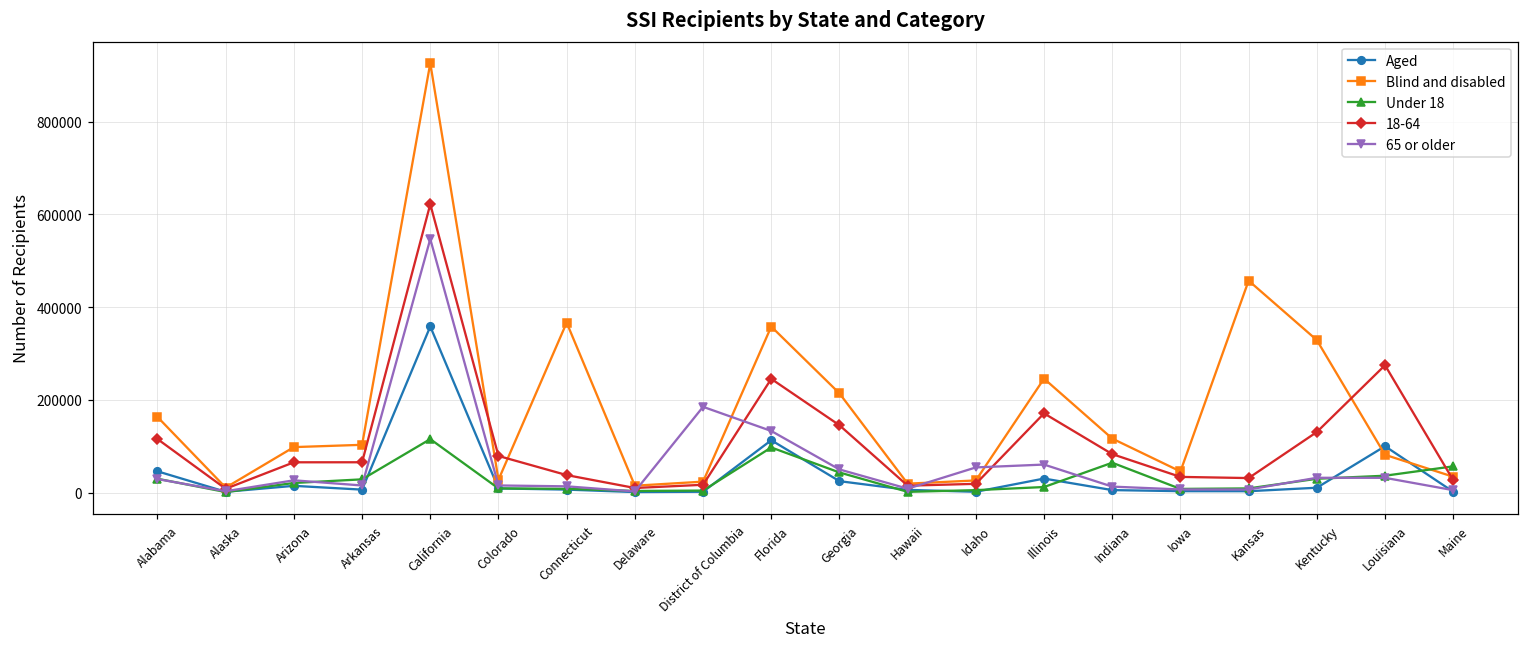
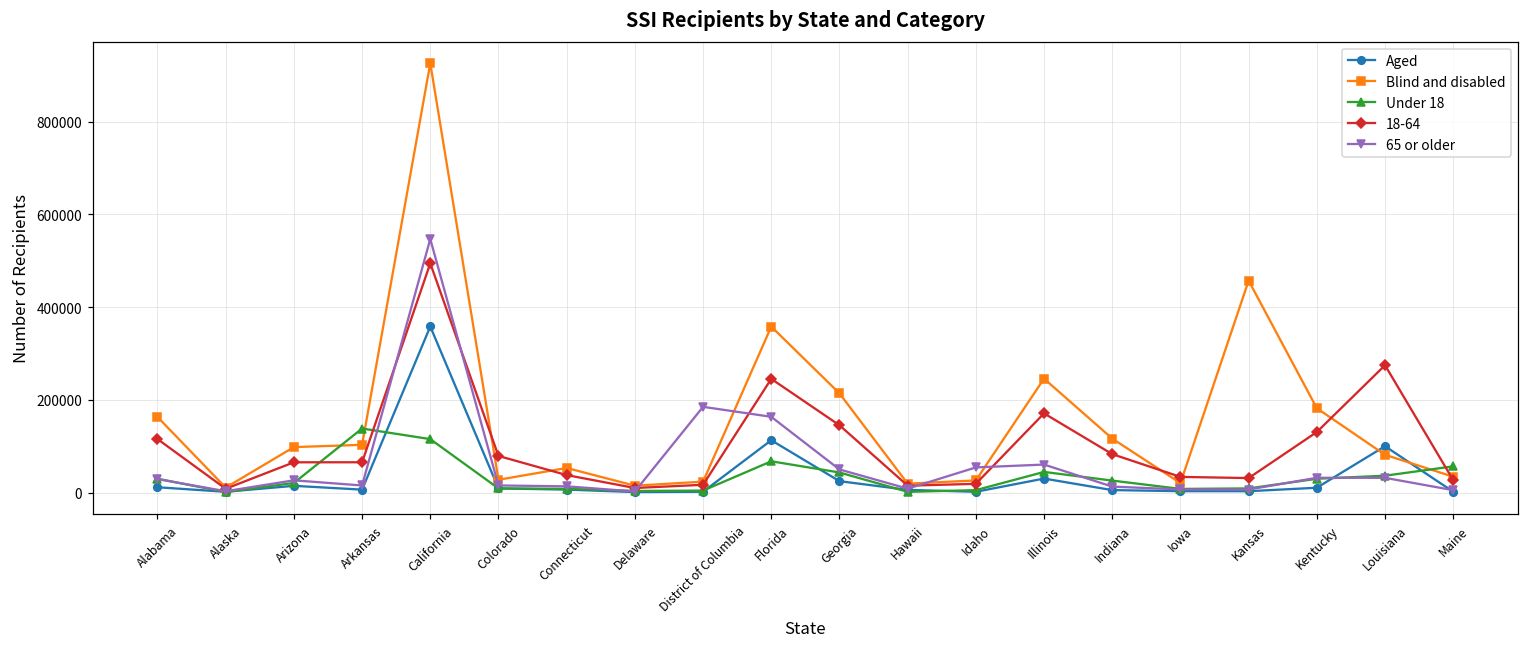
Aged, Alabama: 50000 -> 10000
Under 18, Arkansas: 30000 -> 140000
18-64, California: 620000 -> 490000
Blind and disabled, Connecticut: 370000 -> 50000
Under 18, Florida: 100000 -> 70000
65 or older, Florida: 130000 -> 160000
Under 18, Illinois: 10000 -> 40000
Under 18, Indiana: 60000 -> 30000
Blind and disabled, Iowa: 50000 -> 20000
Blind and disabled, Kentucky: 330000 -> 180000
